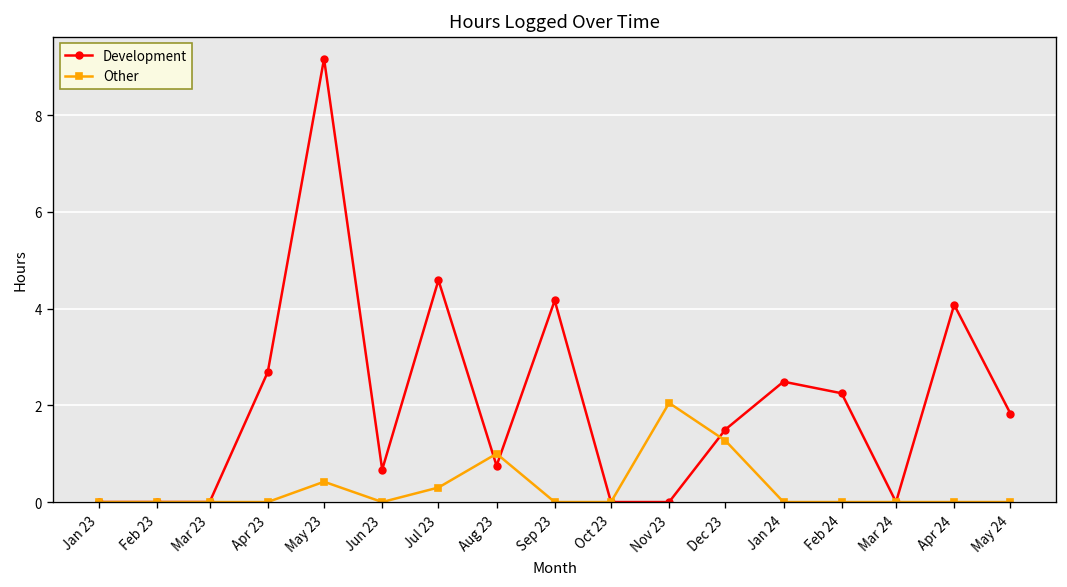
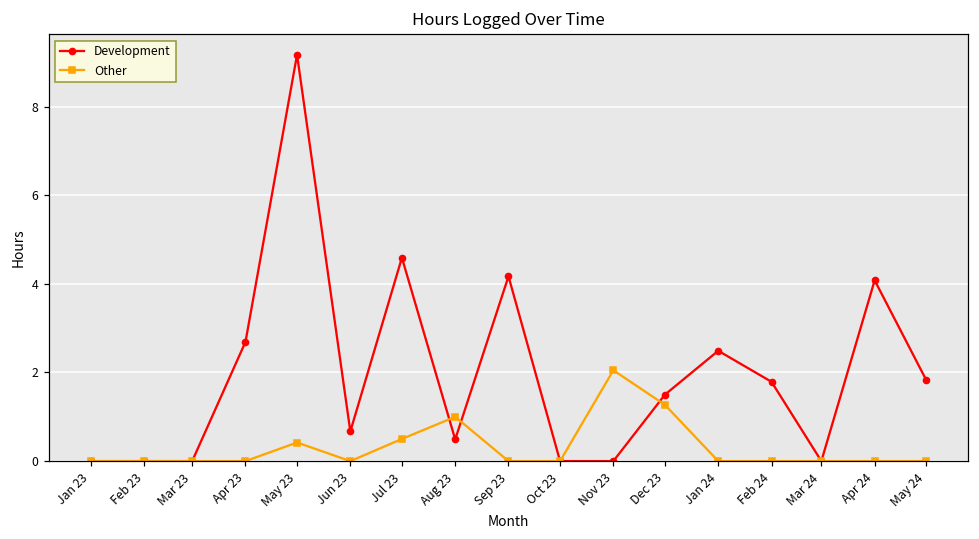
Other, Jul 23: 0.3 -> 0.5
Development, Aug 23: 0.8 -> 0.5
Development, Feb 24: 2.3 -> 1.8
